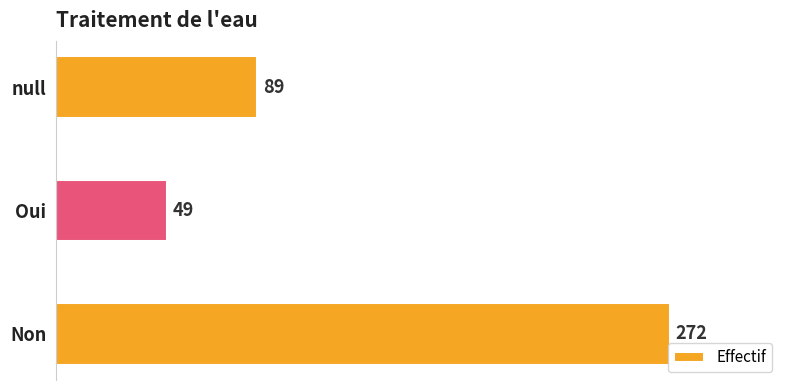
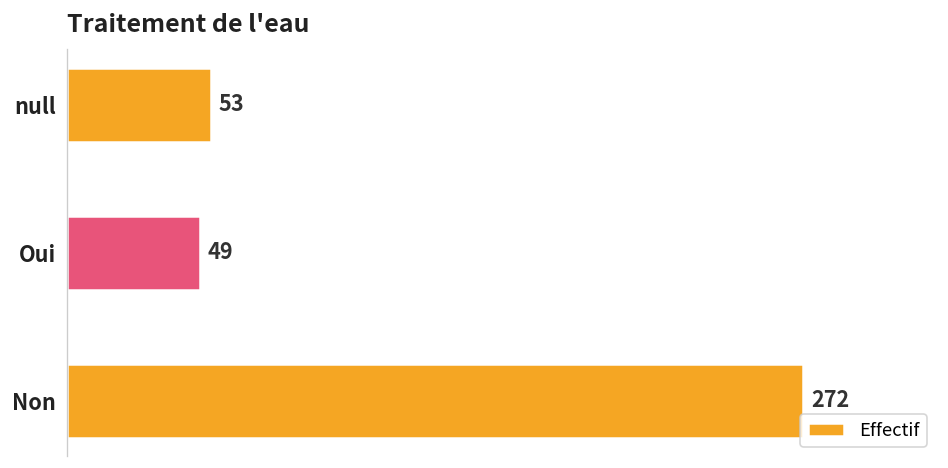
null: 89 -> 53
